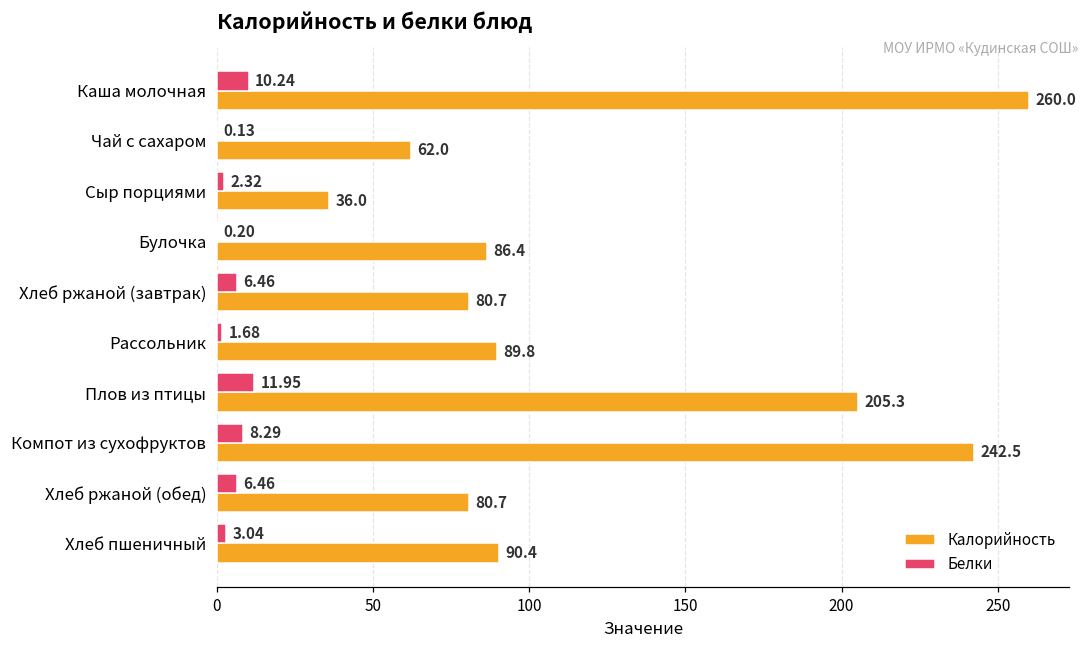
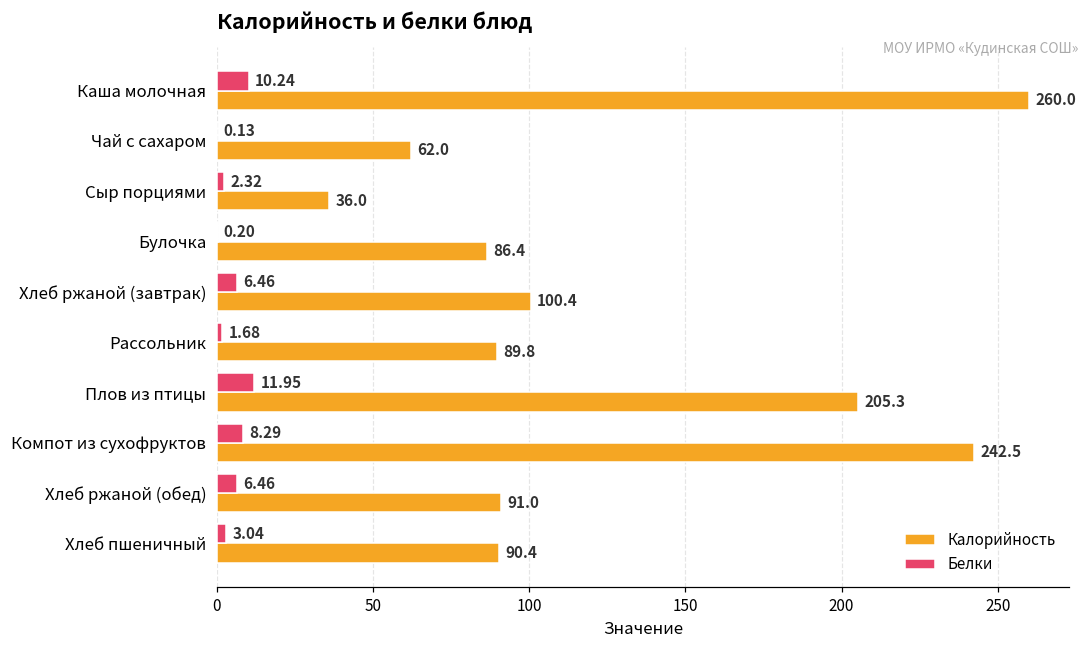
Калорийность, Хлеб ржаной (завтрак): 80.7 -> 100.4
Калорийность, Хлеб ржаной (обед): 80.7 -> 91.0
